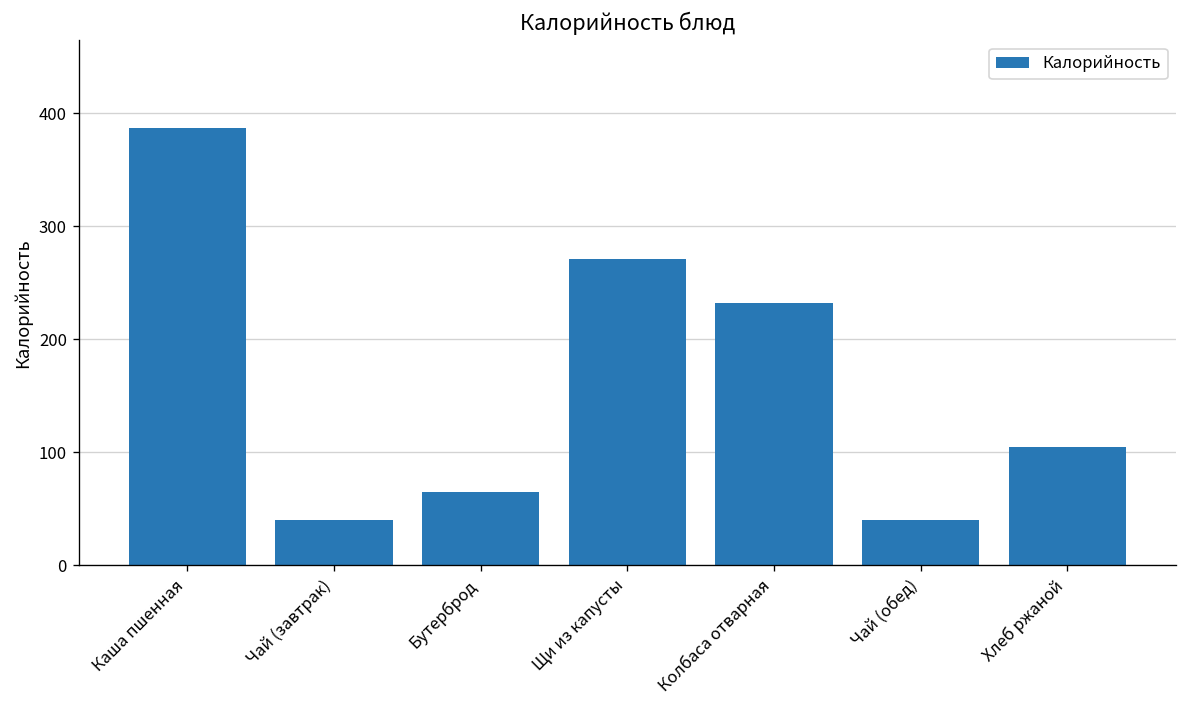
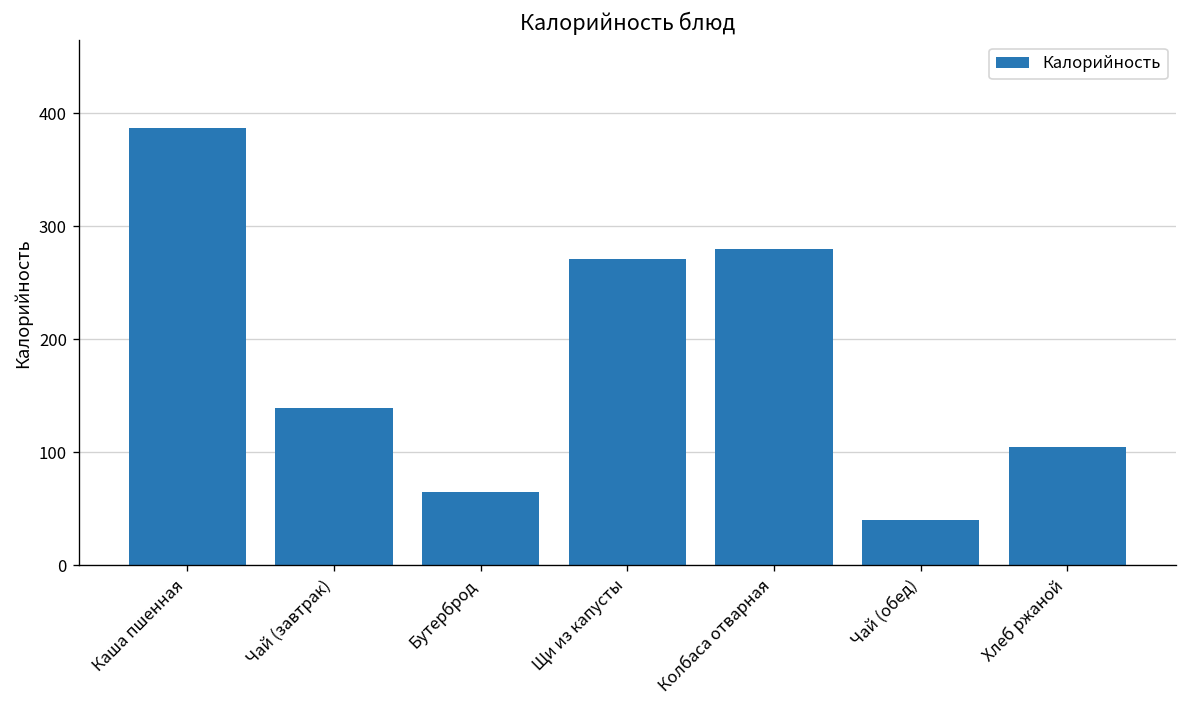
Чай (завтрак): 40 -> 140
Колбаса отварная: 230 -> 280
